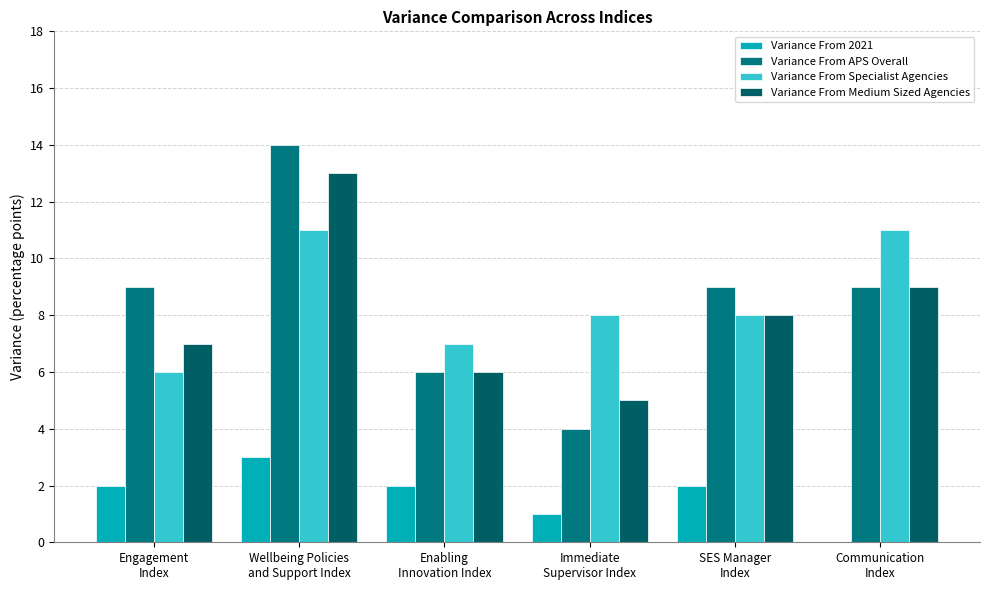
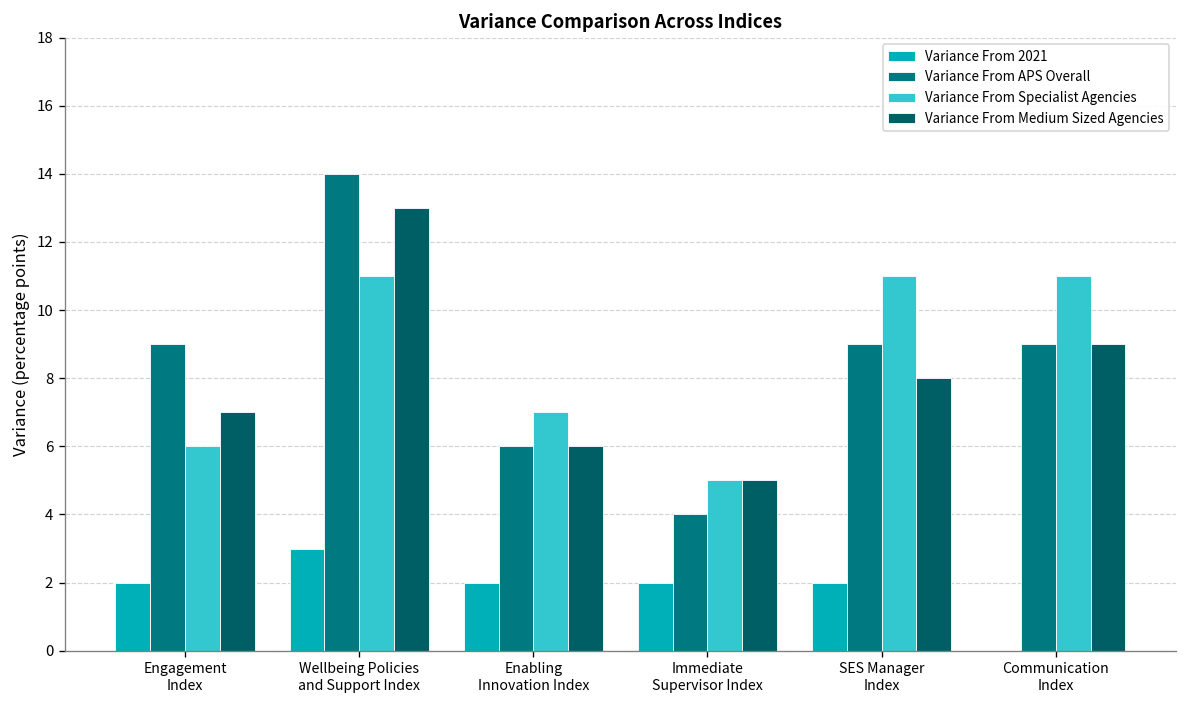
Variance From 2021, Immediate Supervisor Index: 1 -> 2
Variance From Specialist Agencies, Immediate Supervisor Index: 8 -> 5
Variance From Specialist Agencies, SES Manager Index: 8 -> 11
